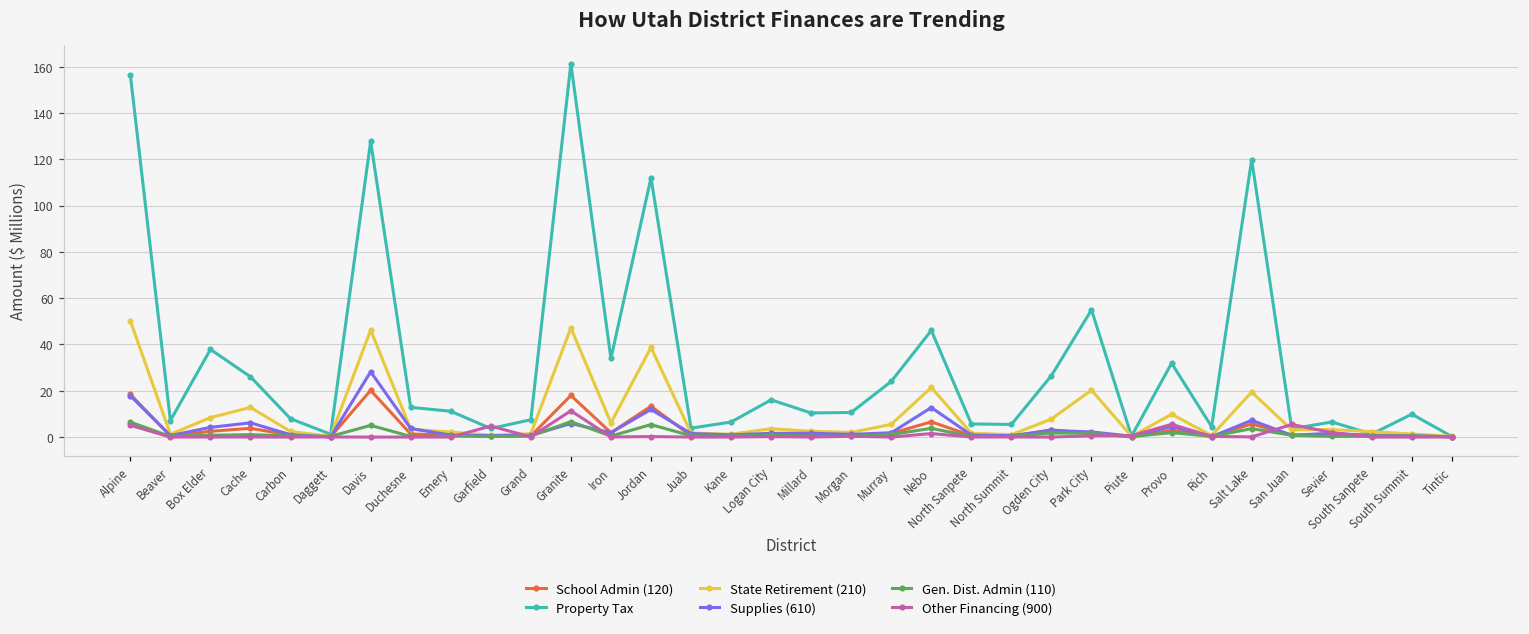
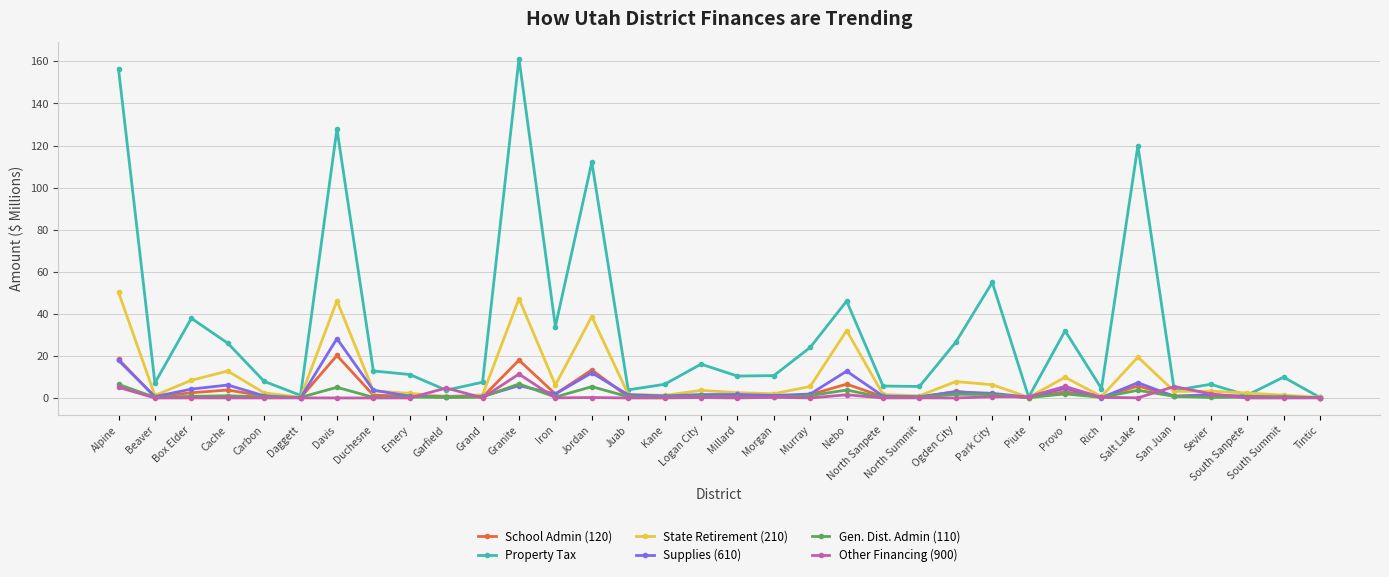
State Retirement (210), Nebo: 21 -> 32
State Retirement (210), Park City: 20 -> 6
